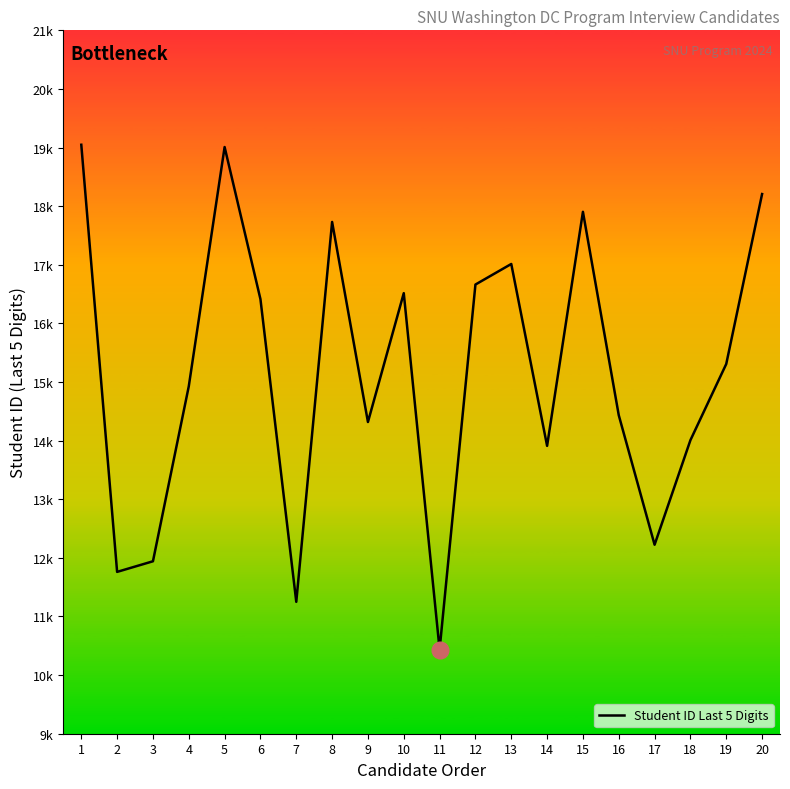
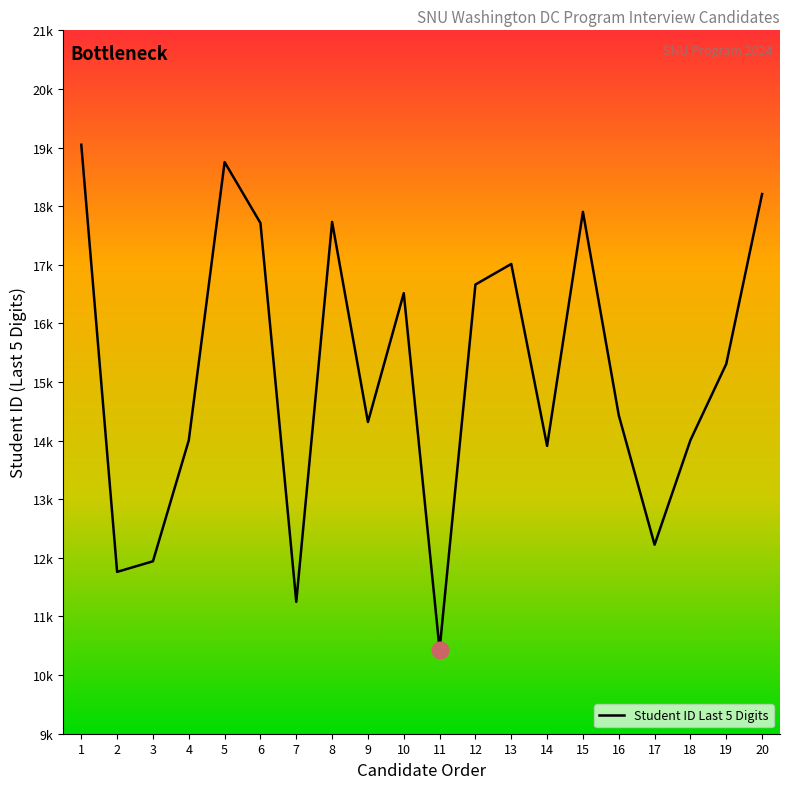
Student ID Last 5 Digits, 4: 14900 -> 14000
Student ID Last 5 Digits, 5: 19000 -> 18800
Student ID Last 5 Digits, 6: 16400 -> 17700
